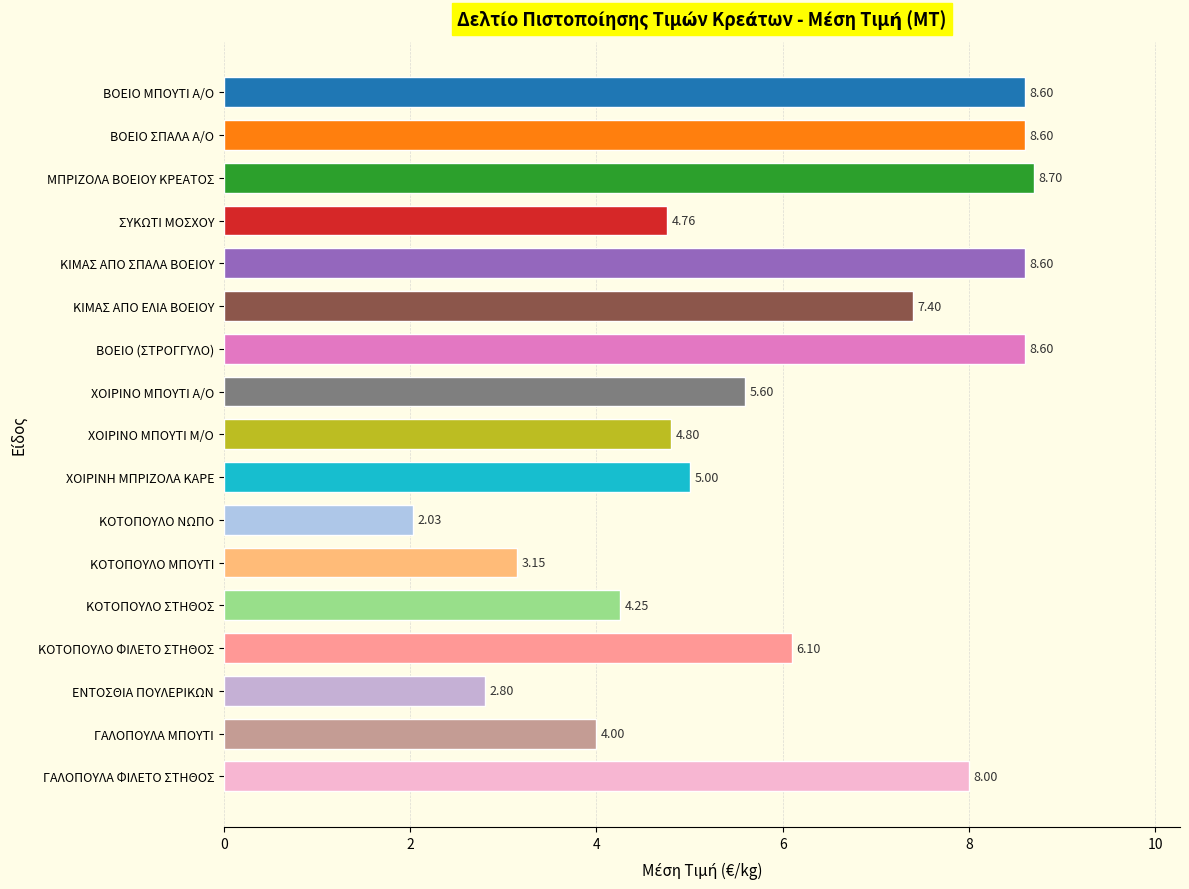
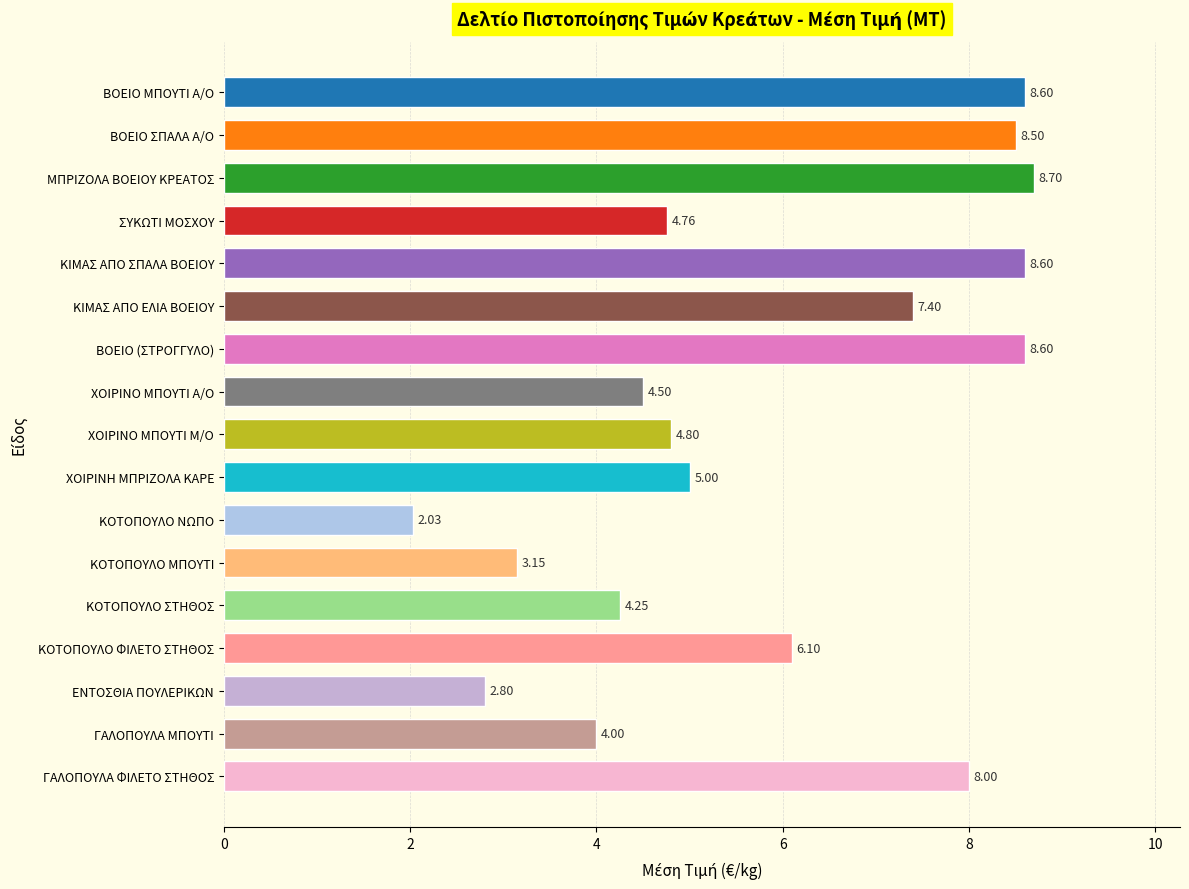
ΒΟΕΙΟ ΣΠΑΛΑ Α/Ο: 8.60 -> 8.50
ΧΟΙΡΙΝΟ ΜΠΟΥΤΙ Α/Ο: 5.60 -> 4.50
